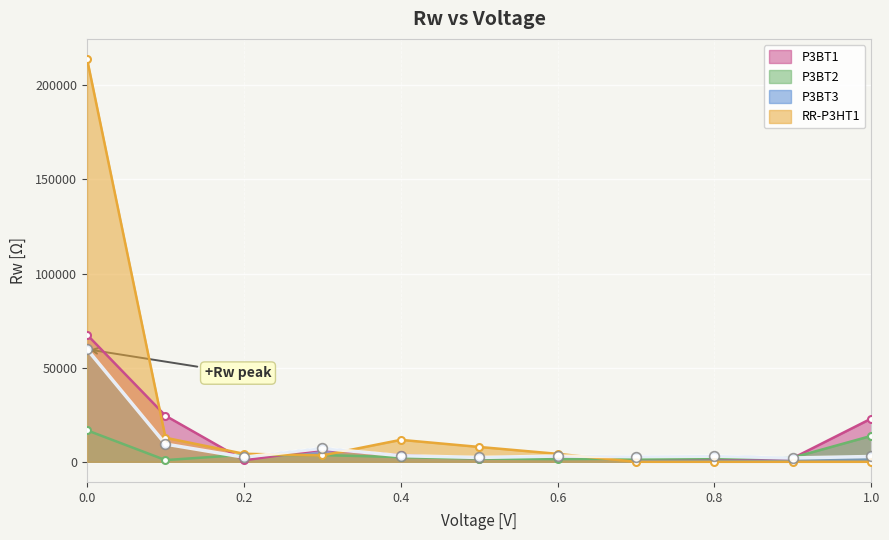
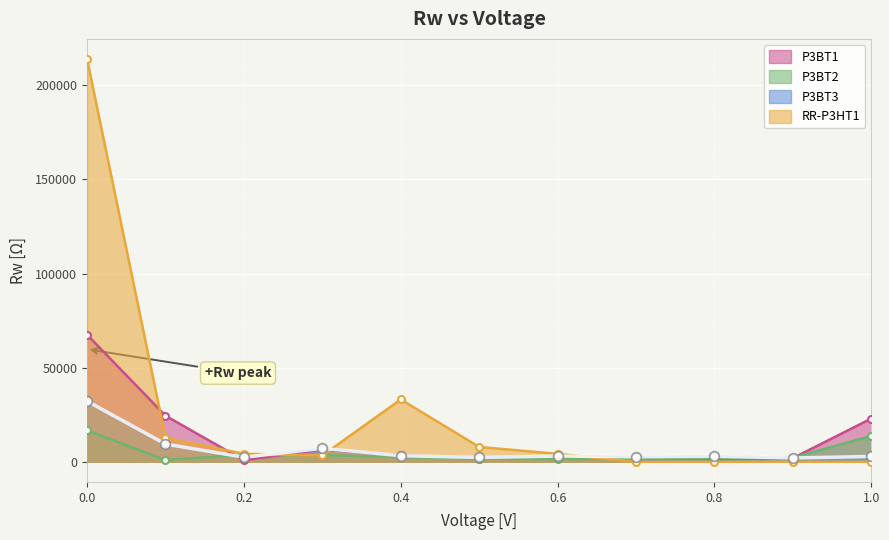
P3BT3, 0.0: 60000 -> 32000
RR-P3HT1, 0.4: 12000 -> 33000
